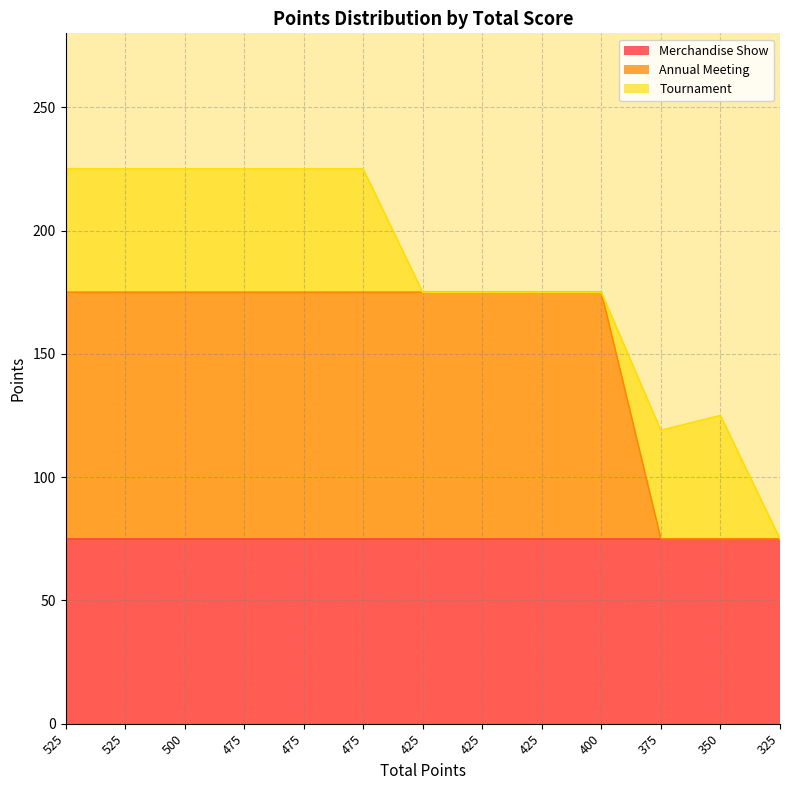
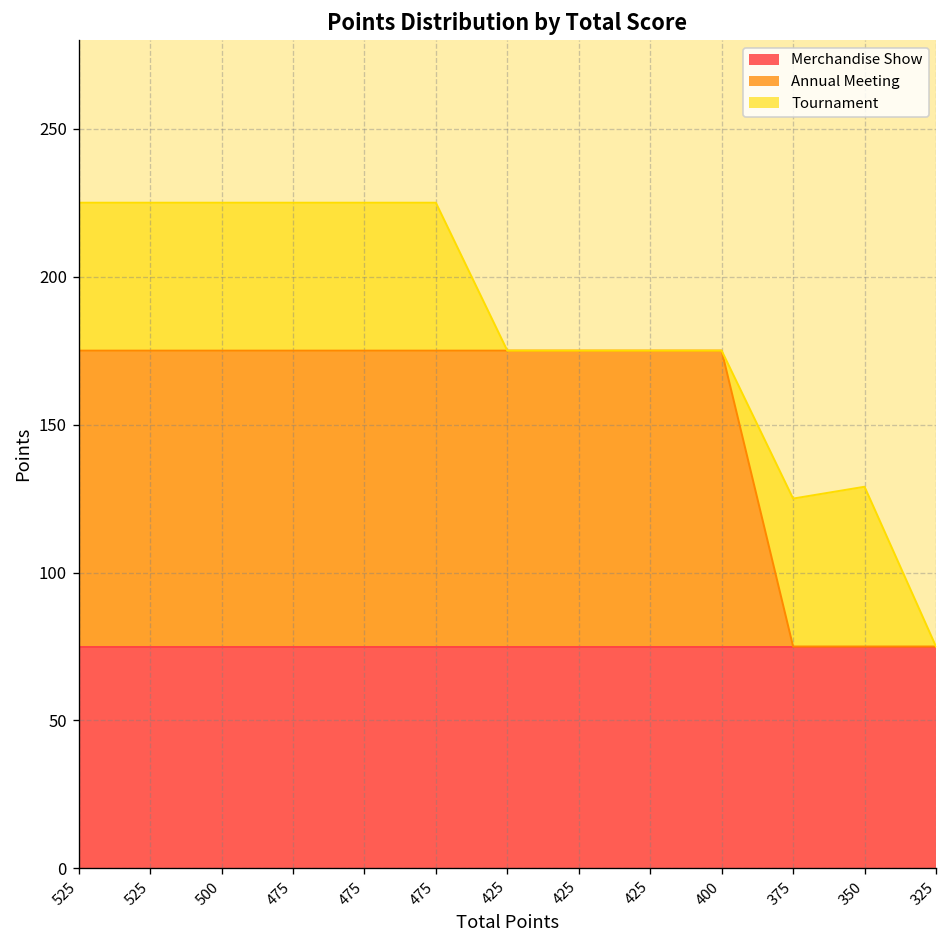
Tournament, 375: 44 -> 50
Tournament, 350: 50 -> 54
